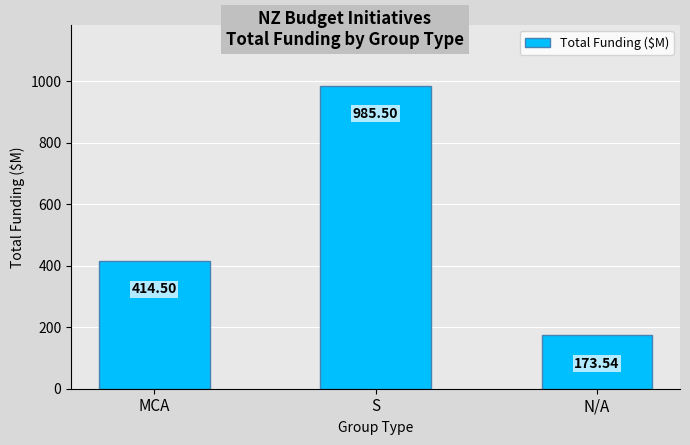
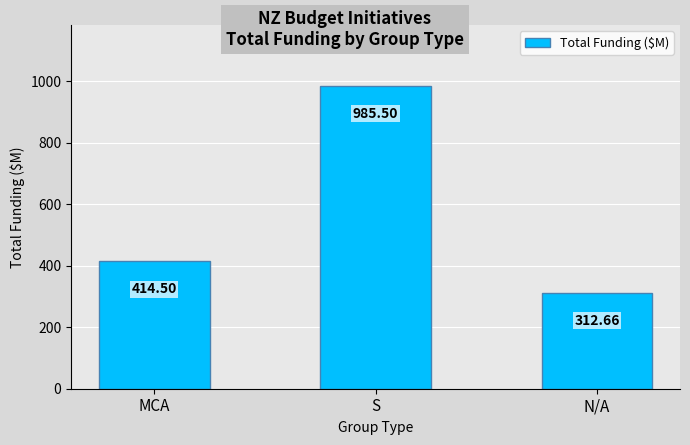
N/A: 173.54 -> 312.66
